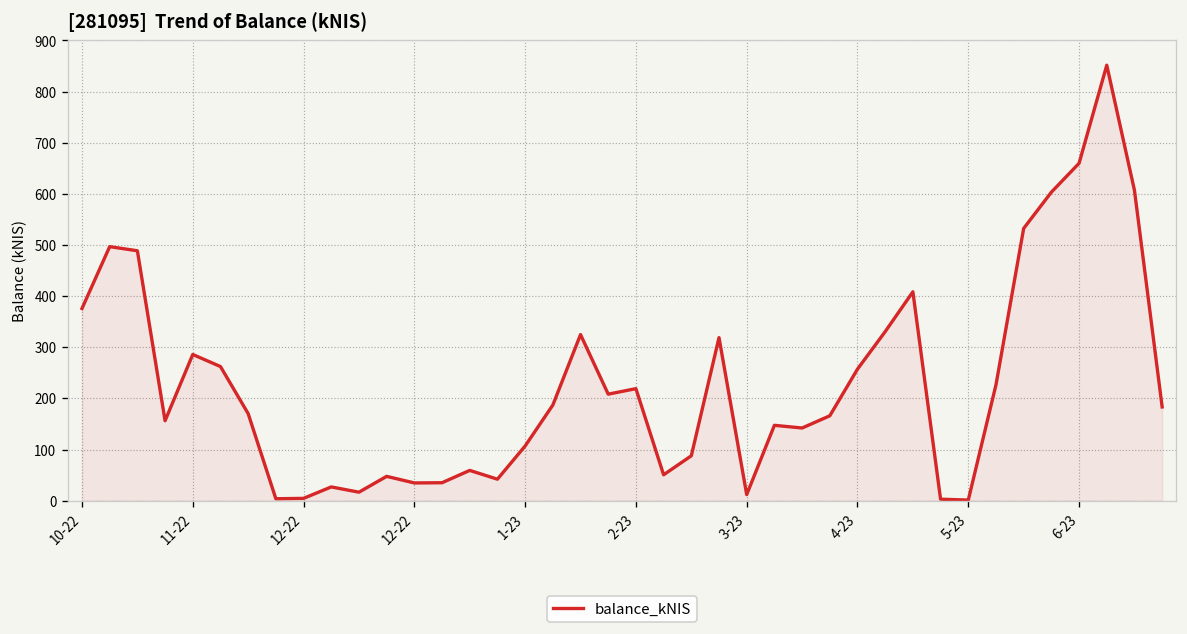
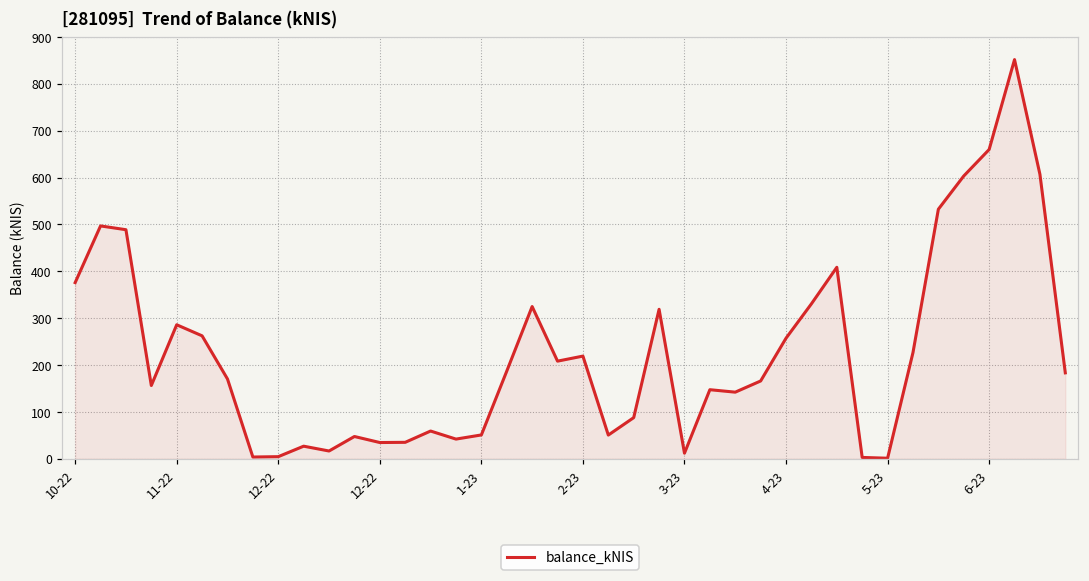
1-23: 110 -> 50
